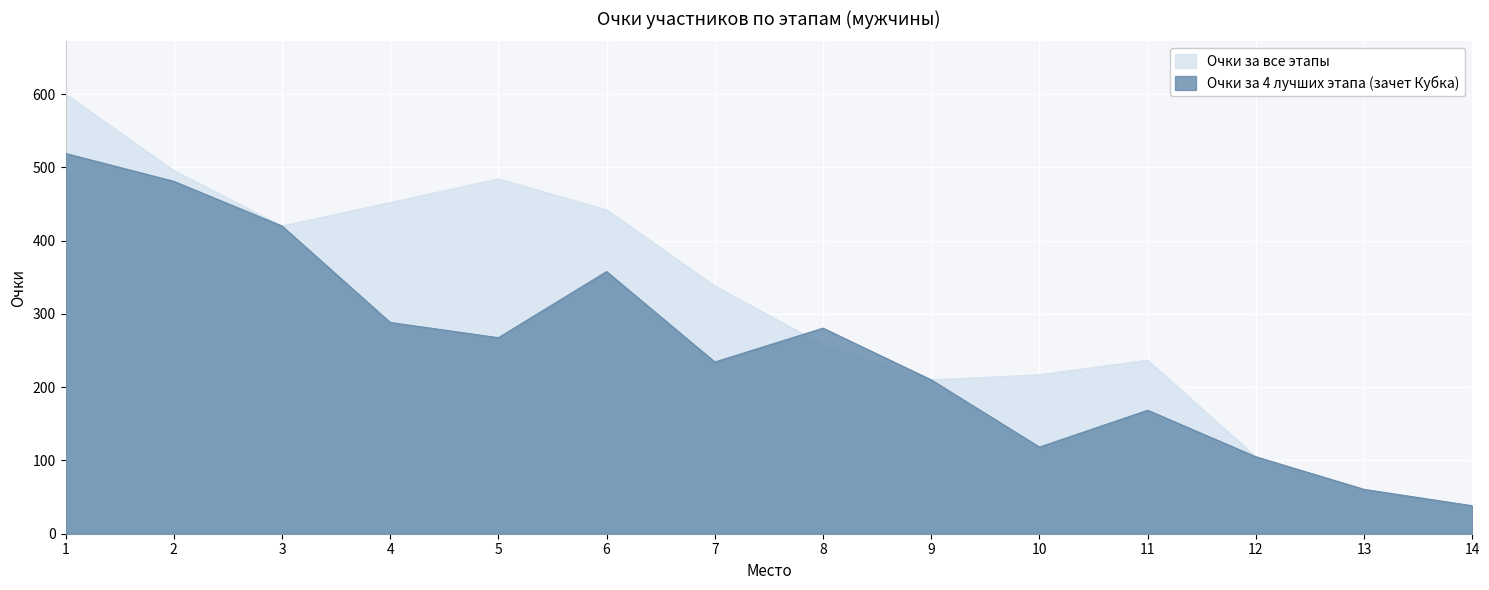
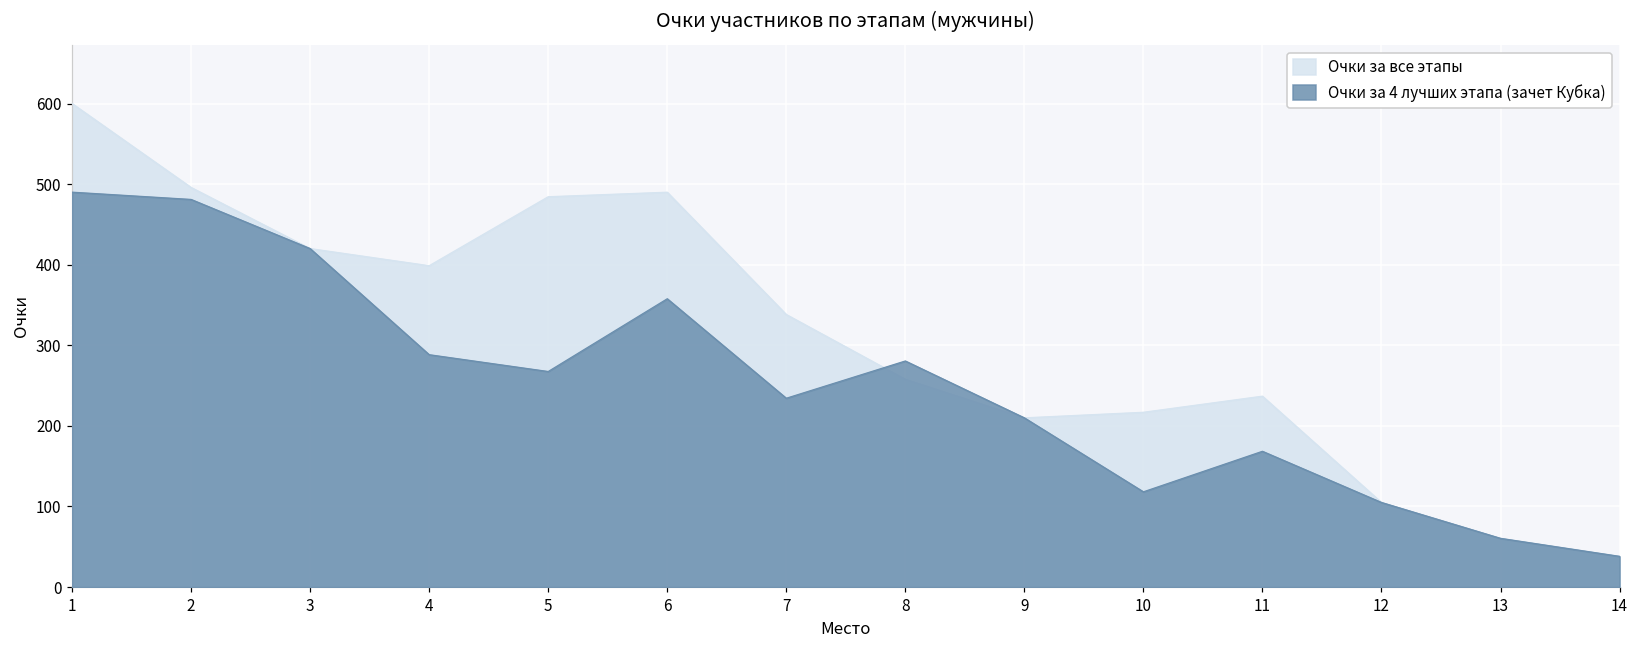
Очки за 4 лучших этапа (зачет Кубка), 1: 520 -> 490
Очки за все этапы, 4: 450 -> 400
Очки за все этапы, 6: 440 -> 490
